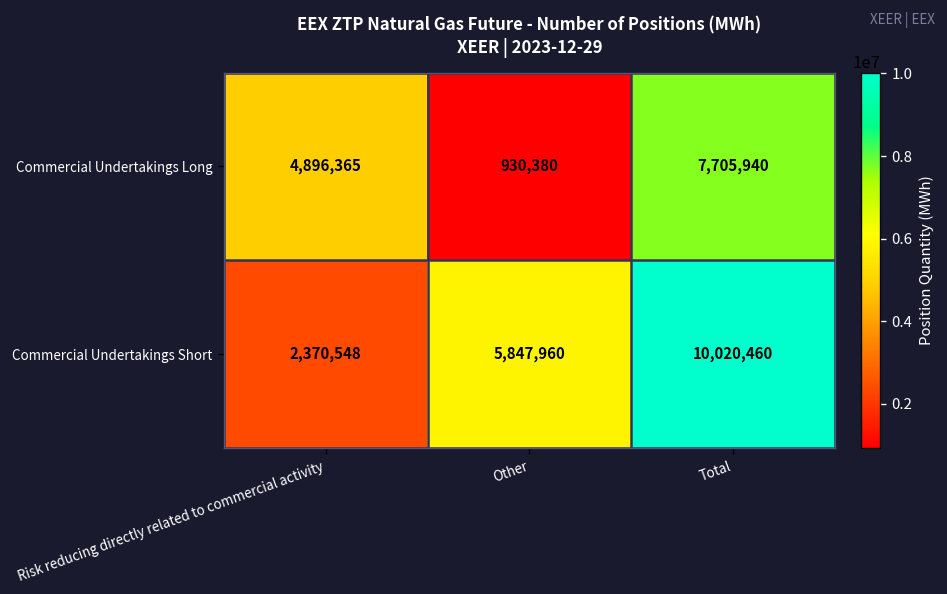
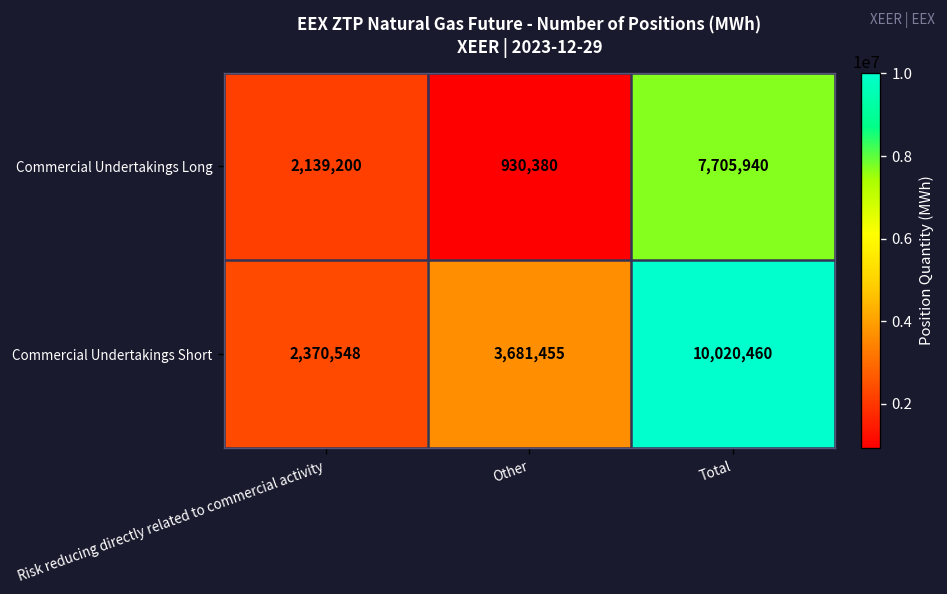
Commercial Undertakings Long, Risk reducing directly related to commercial activity: 4,896,365 -> 2,139,200
Commercial Undertakings Short, Other: 5,847,960 -> 3,681,455
